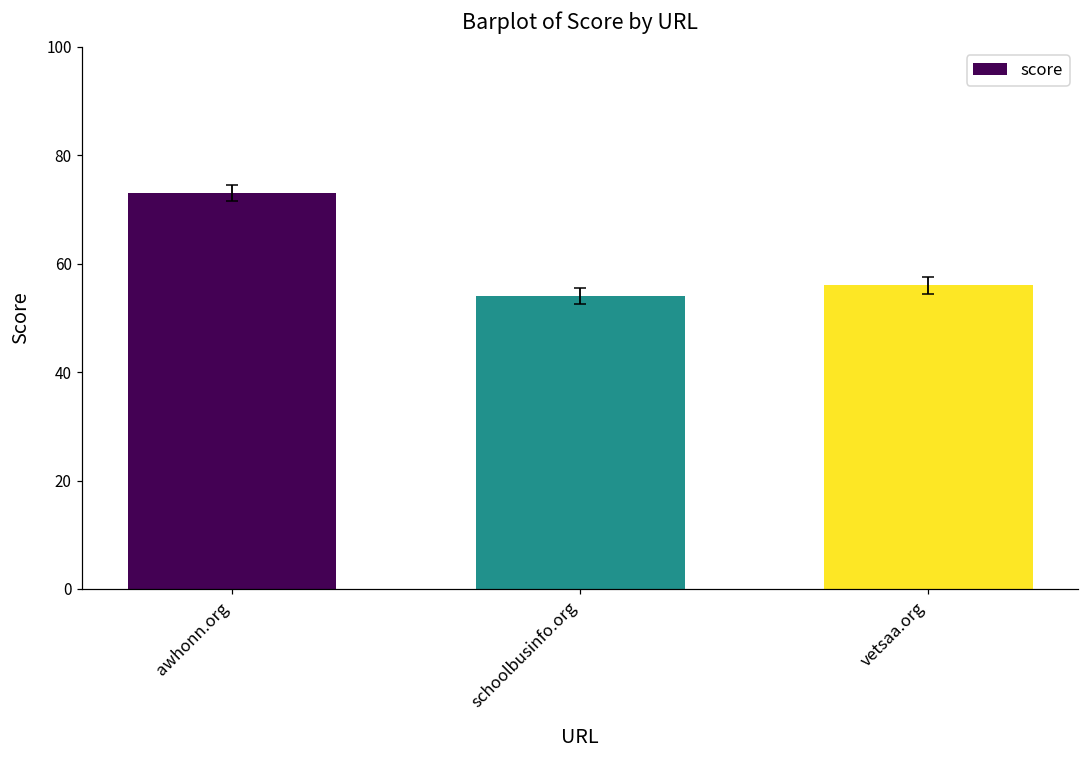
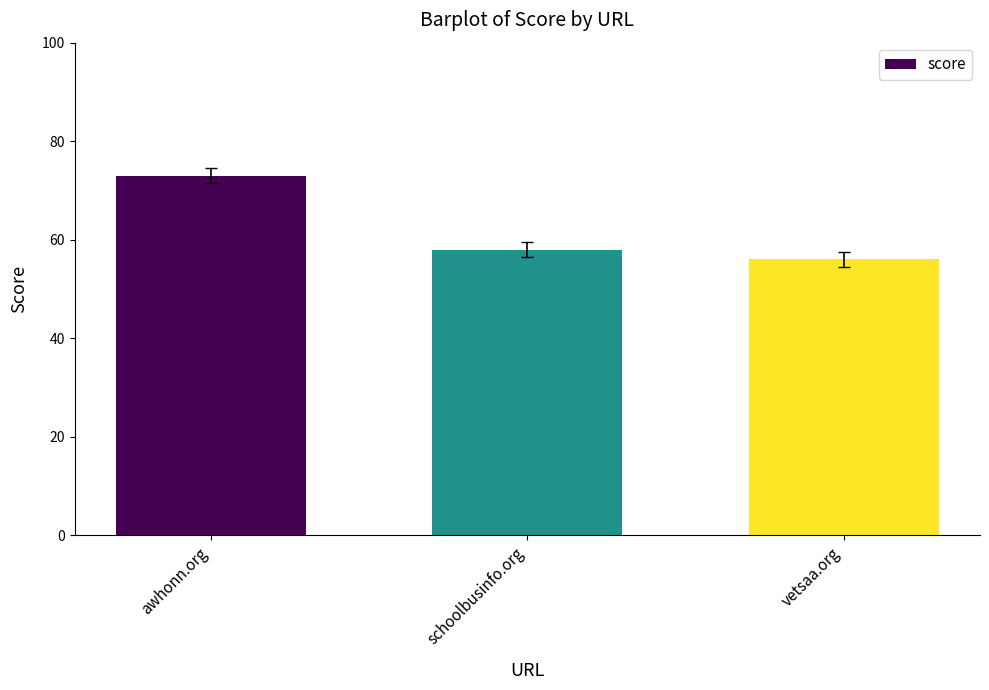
score, schoolbusinfo.org: 54 -> 58
